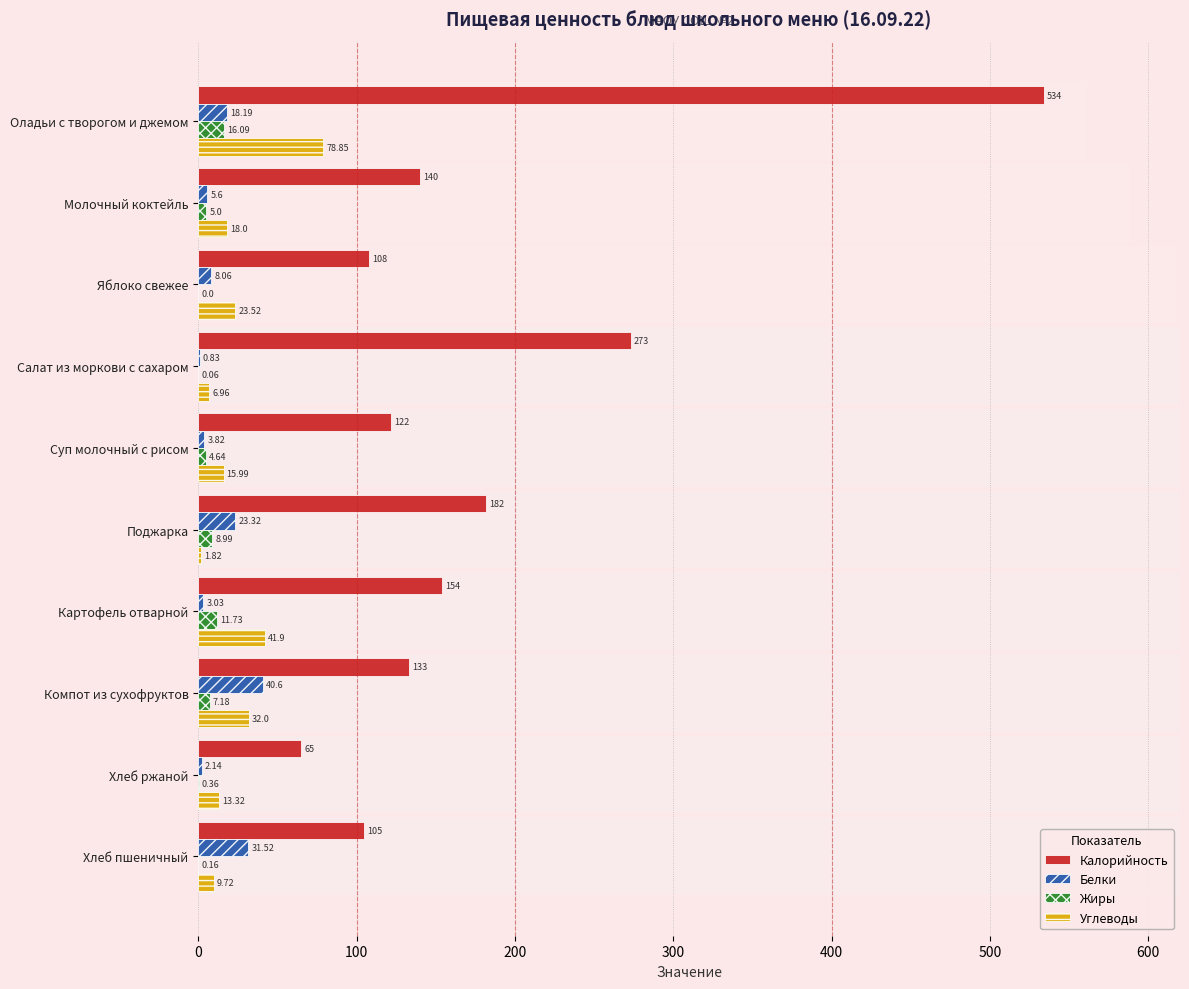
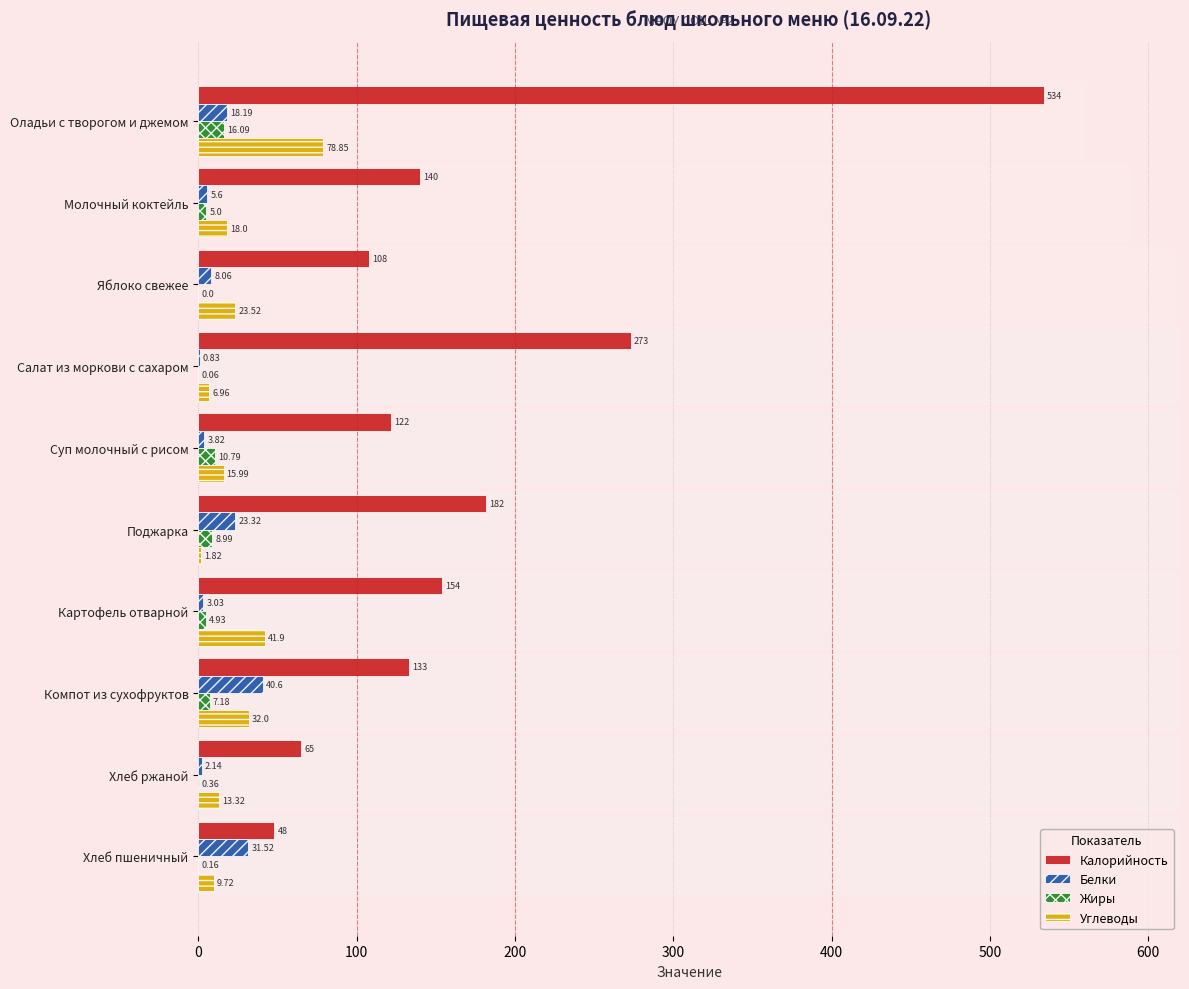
Жиры, Суп молочный с рисом: 4.64 -> 10.79
Жиры, Картофель отварной: 11.73 -> 4.93
Калорийность, Хлеб пшеничный: 105 -> 48
